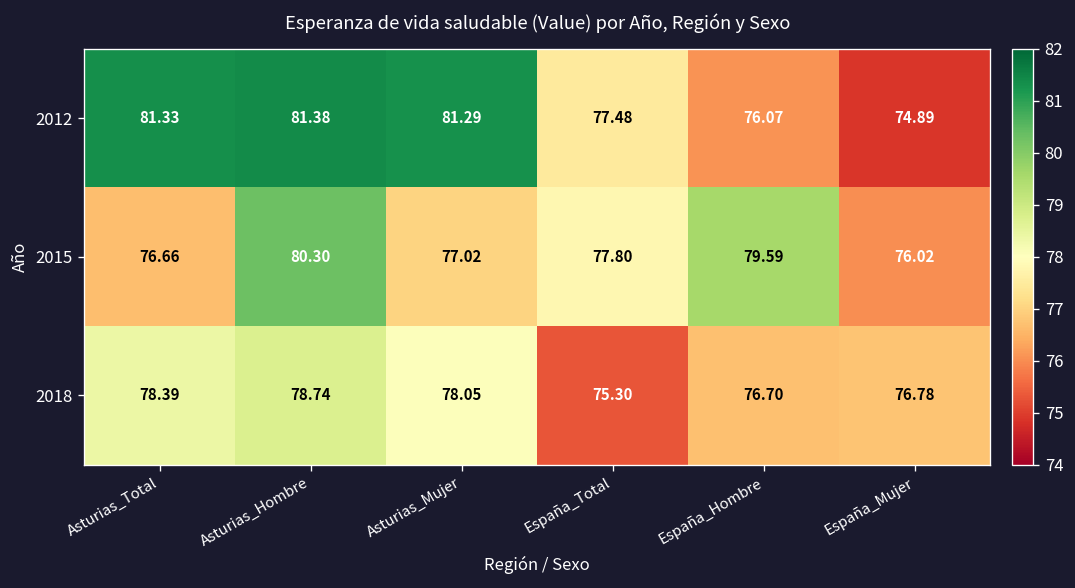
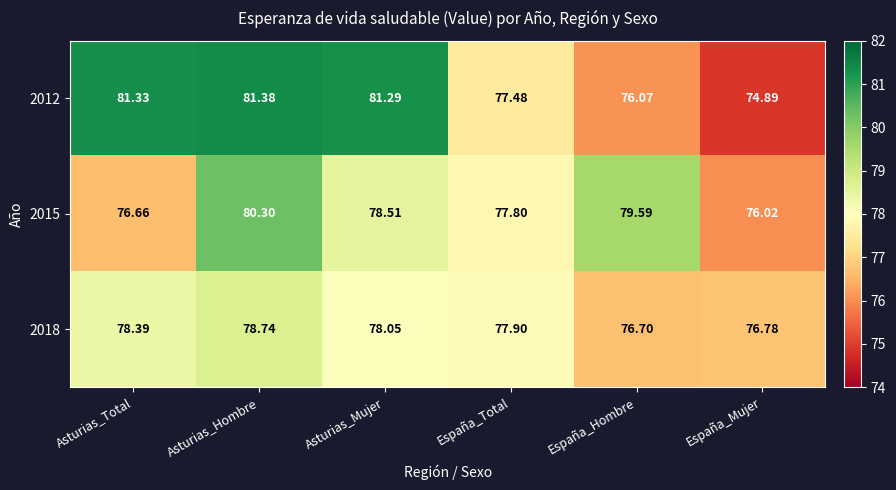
2015, Asturias_Mujer: 77.02 -> 78.51
2018, España_Total: 75.30 -> 77.90
